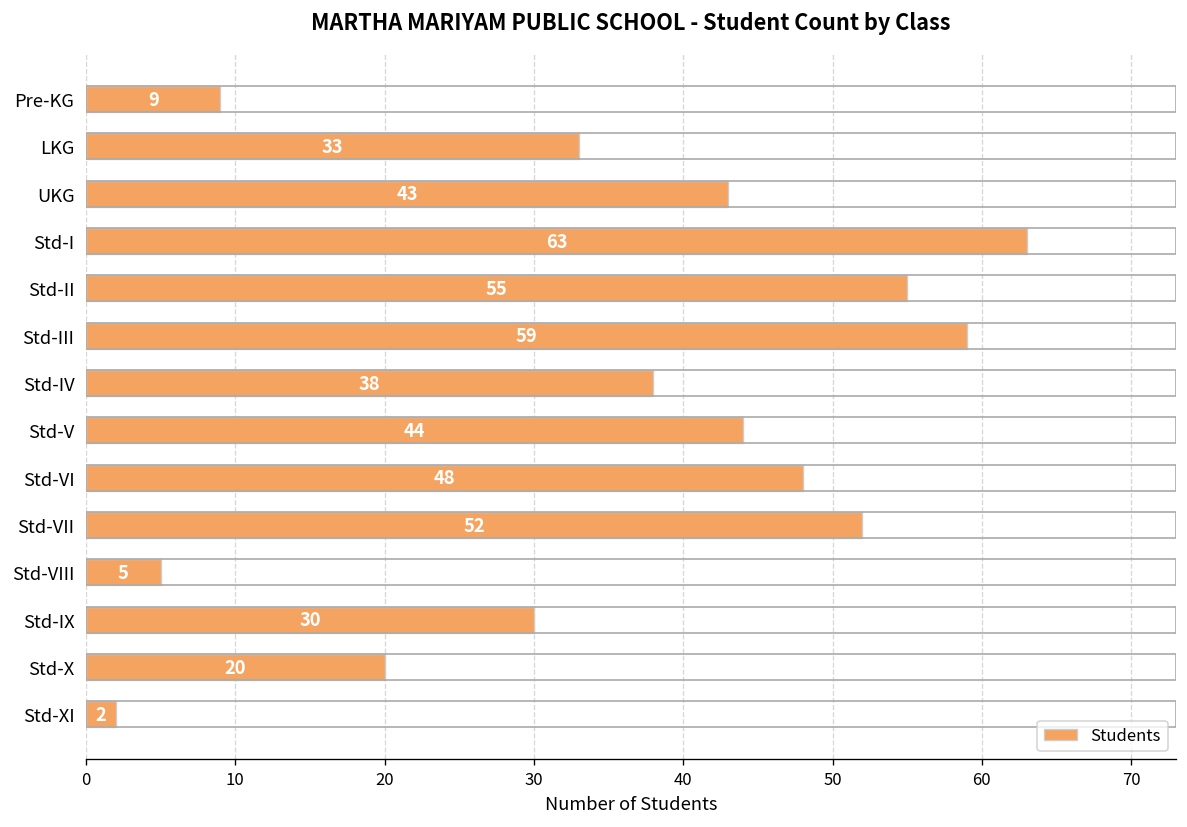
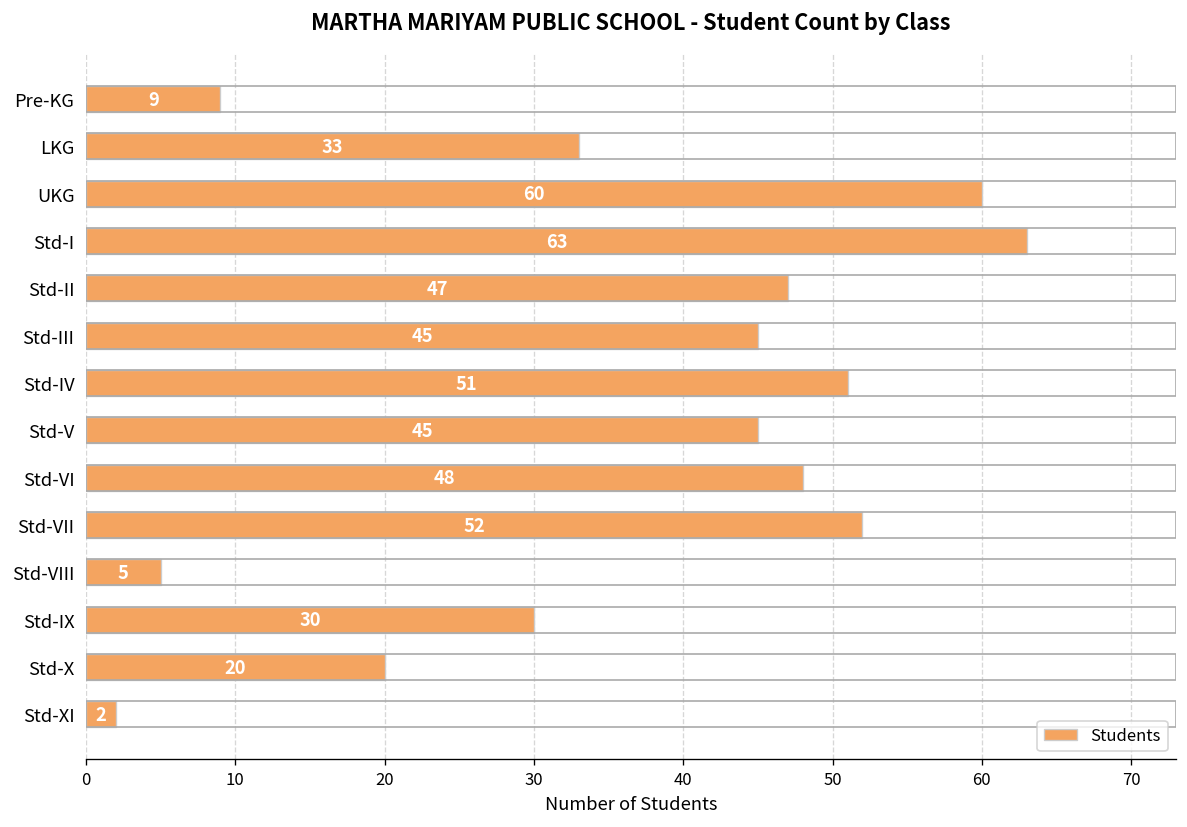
UKG: 43 -> 60
Std-II: 55 -> 47
Std-III: 59 -> 45
Std-IV: 38 -> 51
Std-V: 44 -> 45
